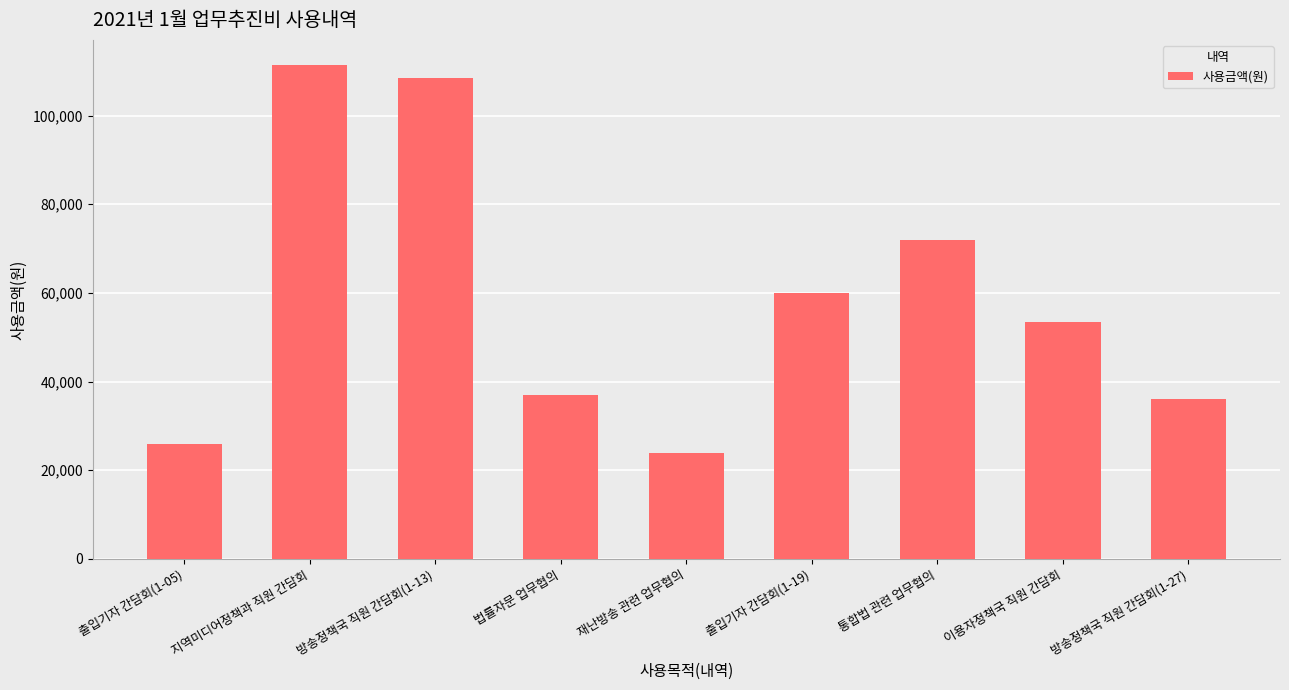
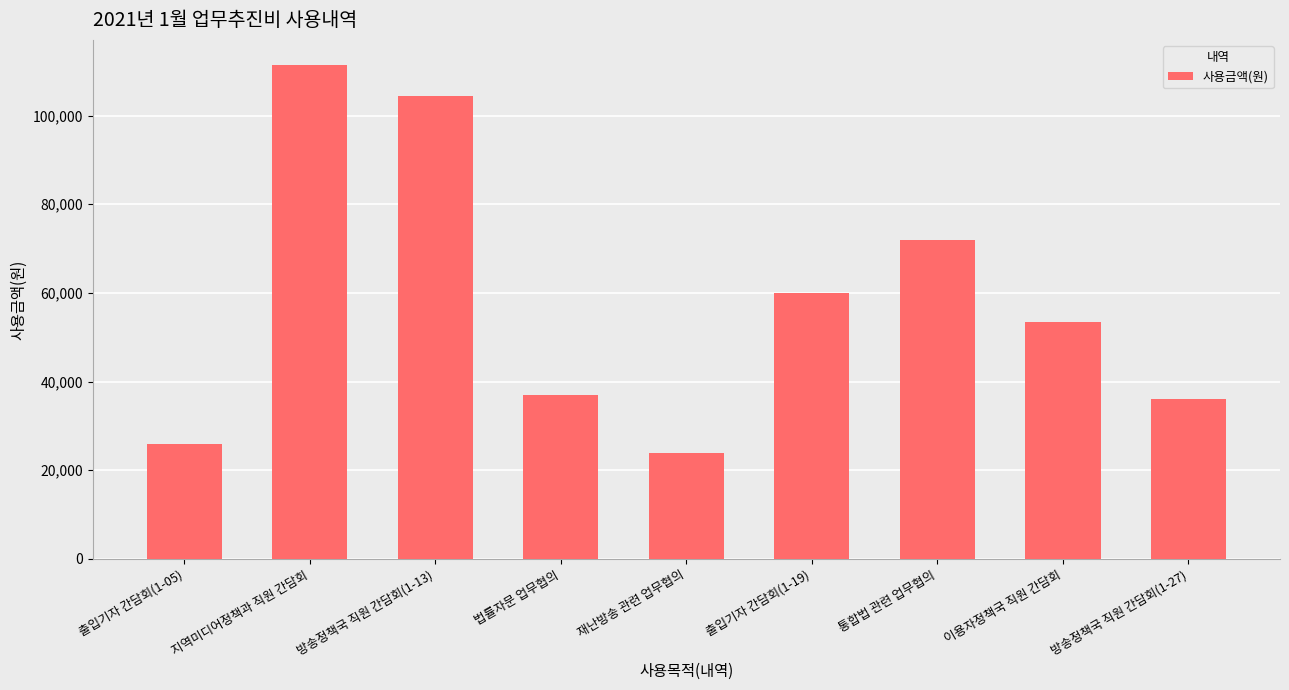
방송정책국 직원 간담회(1-13): 109,000 -> 105,000
